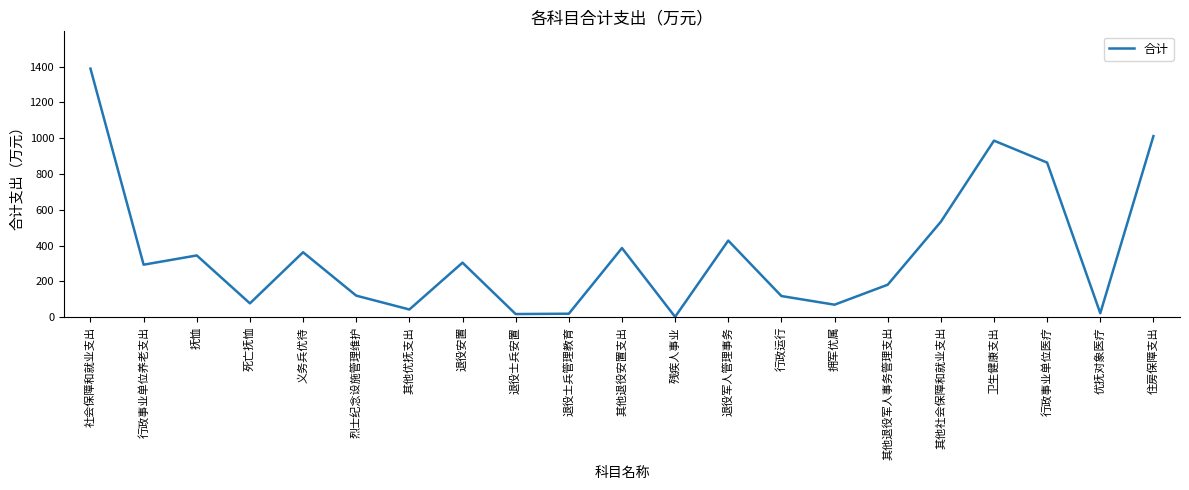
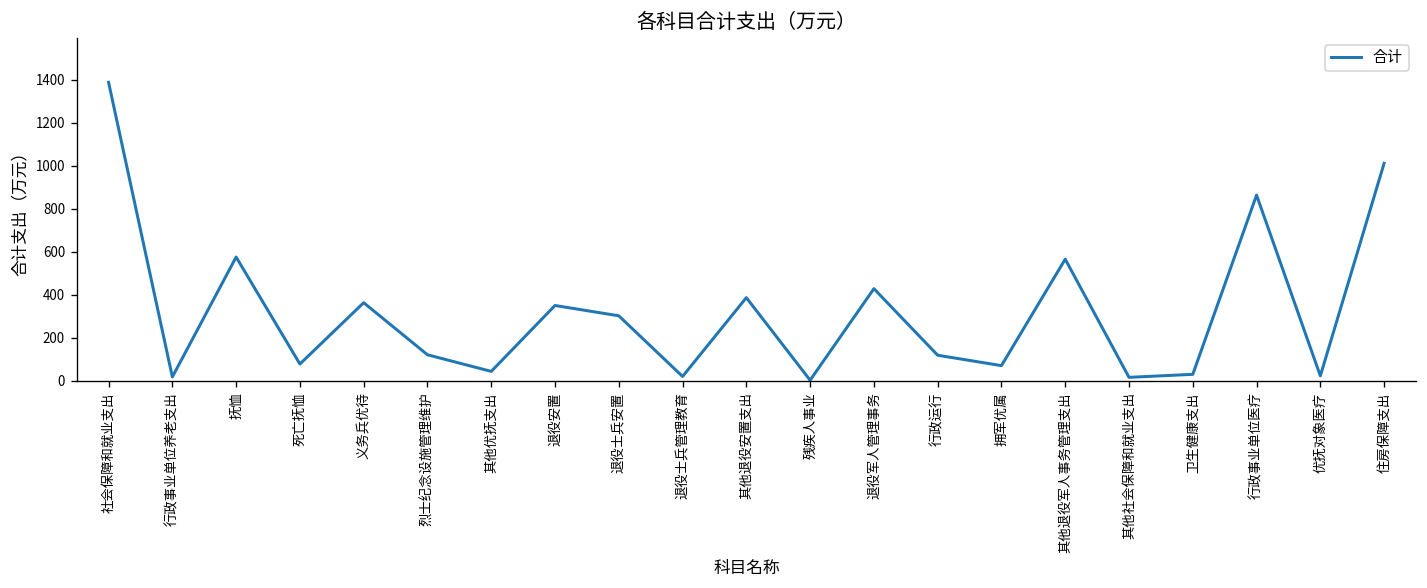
行政事业单位养老支出: 290 -> 20
抚恤: 350 -> 580
退役安置: 300 -> 350
退役士兵安置: 20 -> 300
其他退役军人事务管理支出: 180 -> 570
其他社会保障和就业支出: 530 -> 20
卫生健康支出: 990 -> 30
